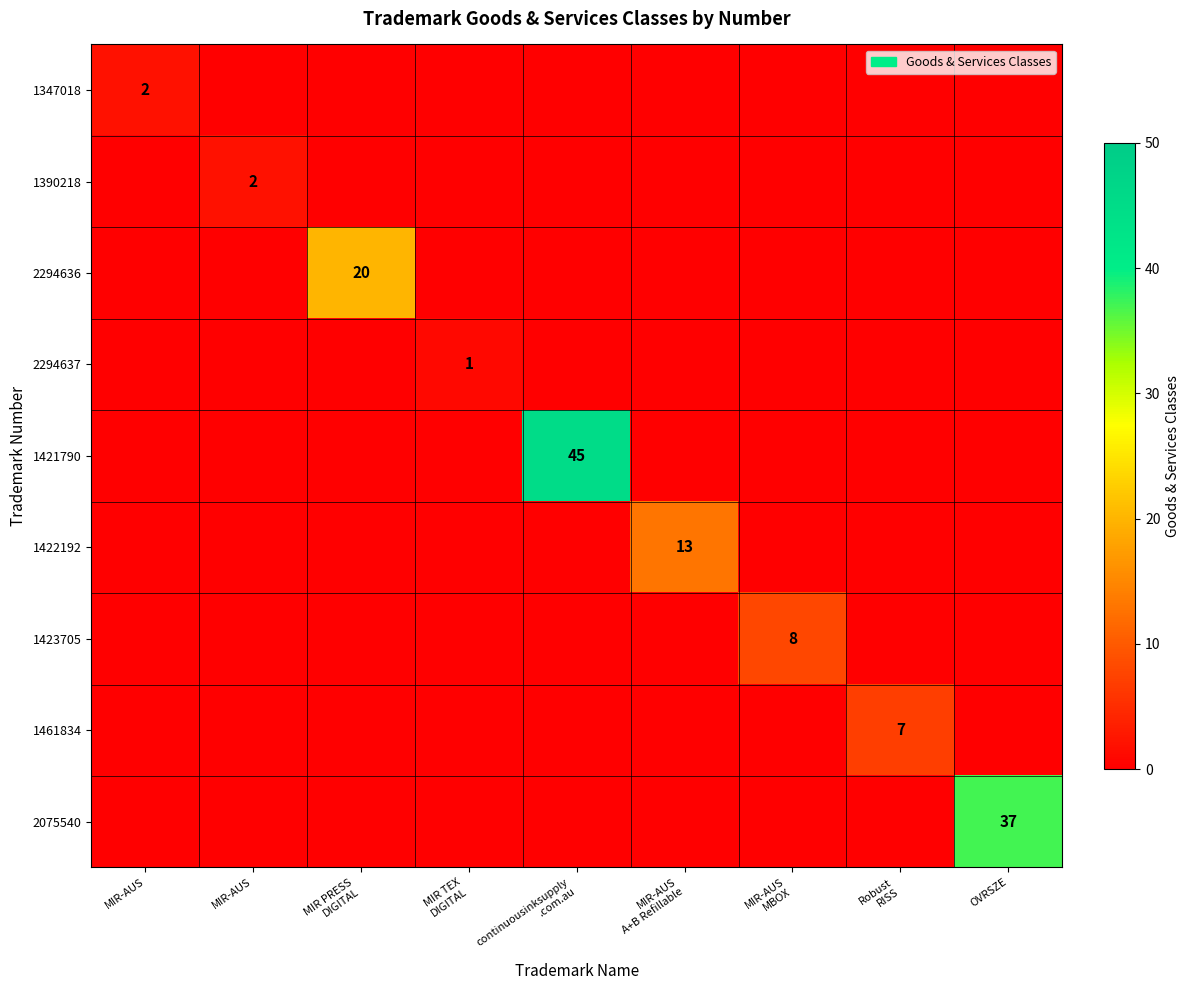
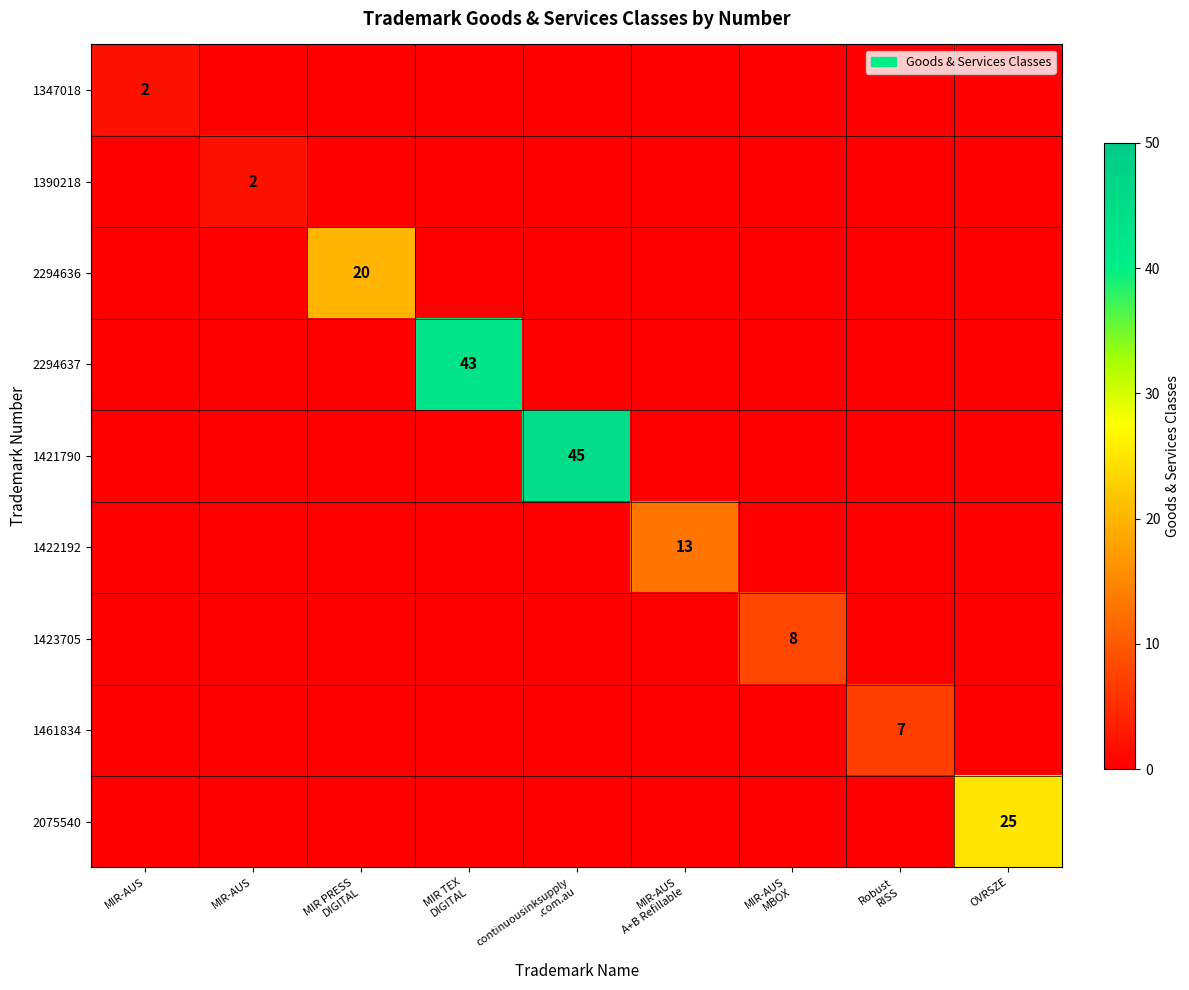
2294637, MIR TEX DIGITAL: 1 -> 43
2075540, OVRSZE: 37 -> 25
